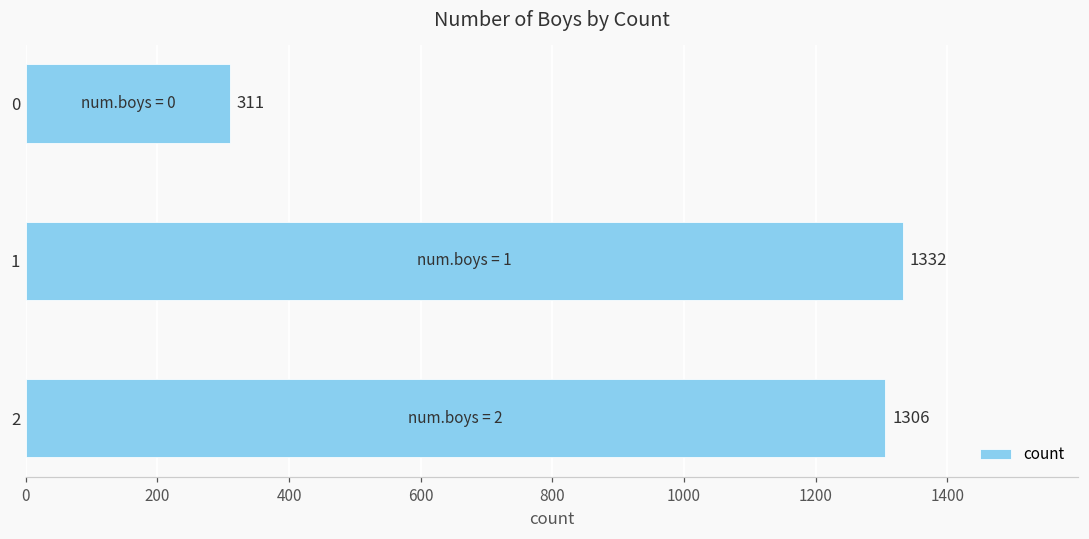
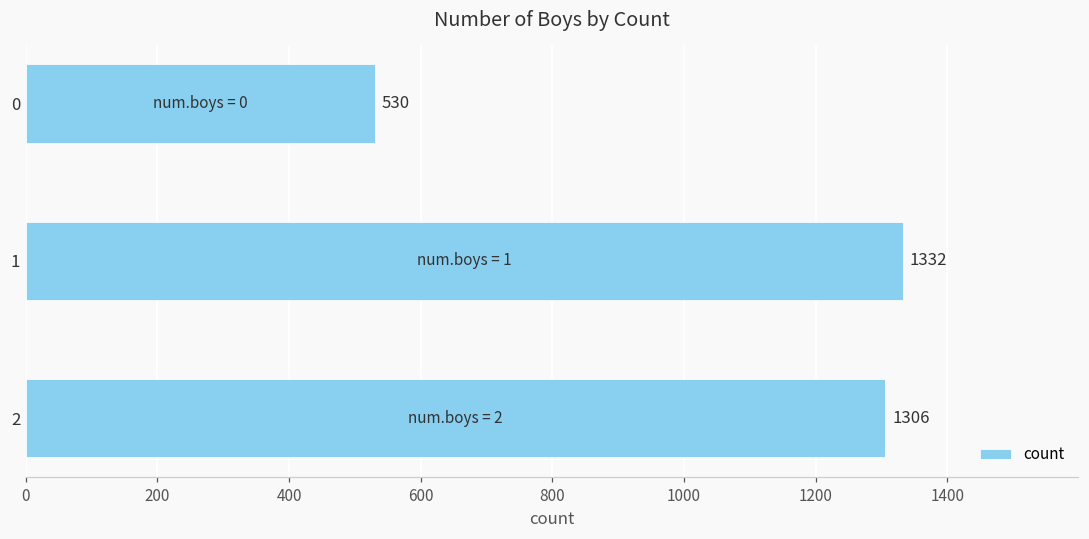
0: 311 -> 530
